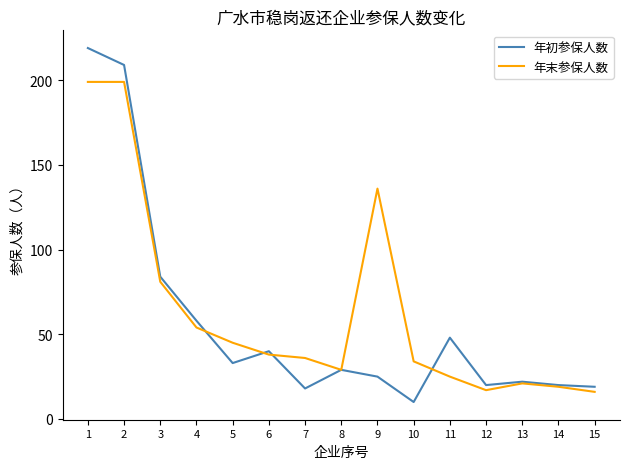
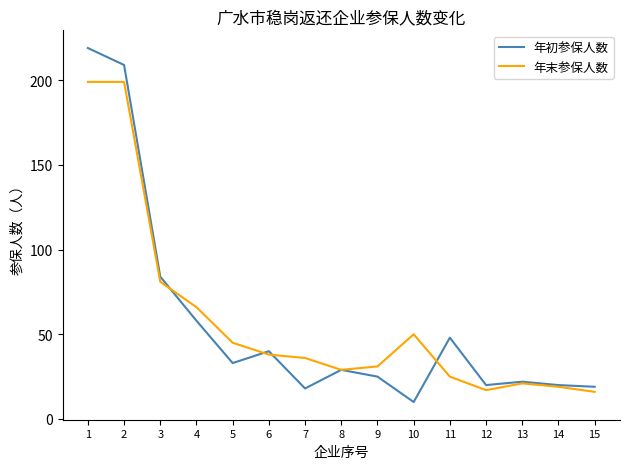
年末参保人数, 4: 54 -> 66
年末参保人数, 9: 136 -> 31
年末参保人数, 10: 34 -> 50
